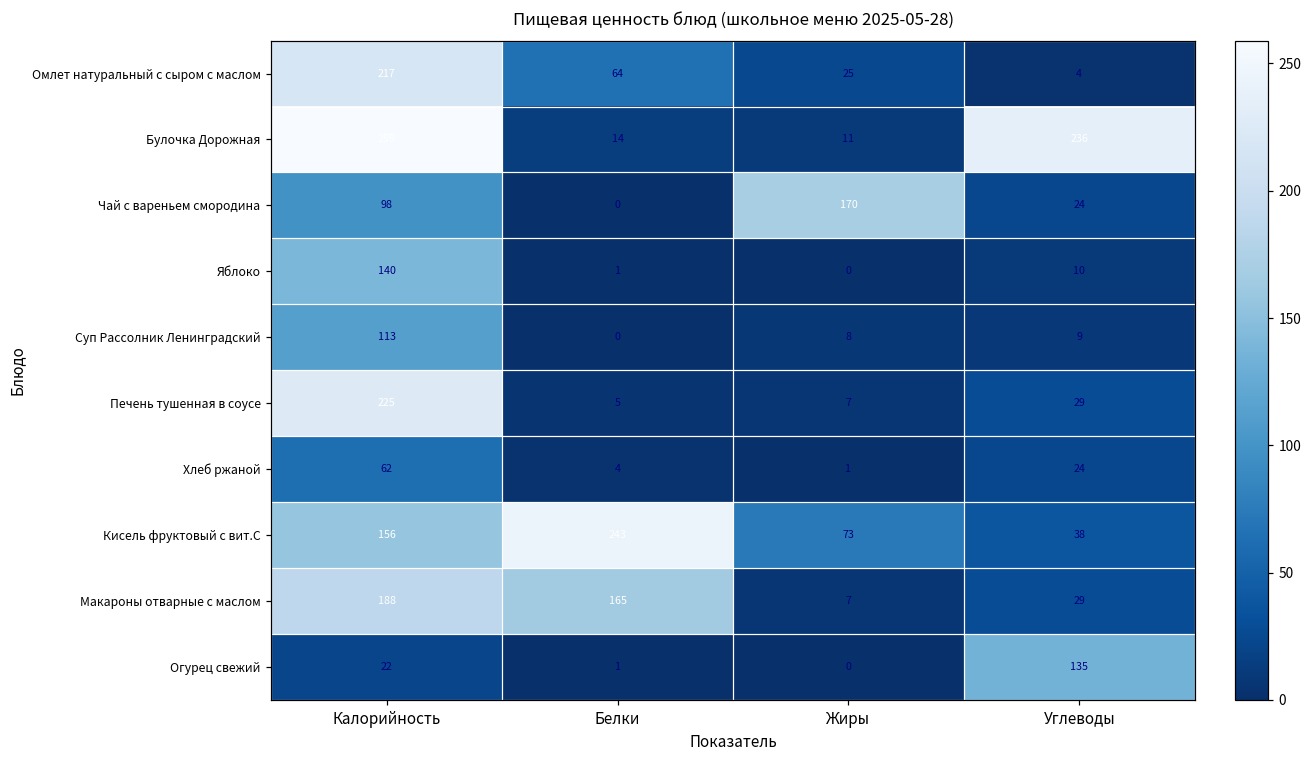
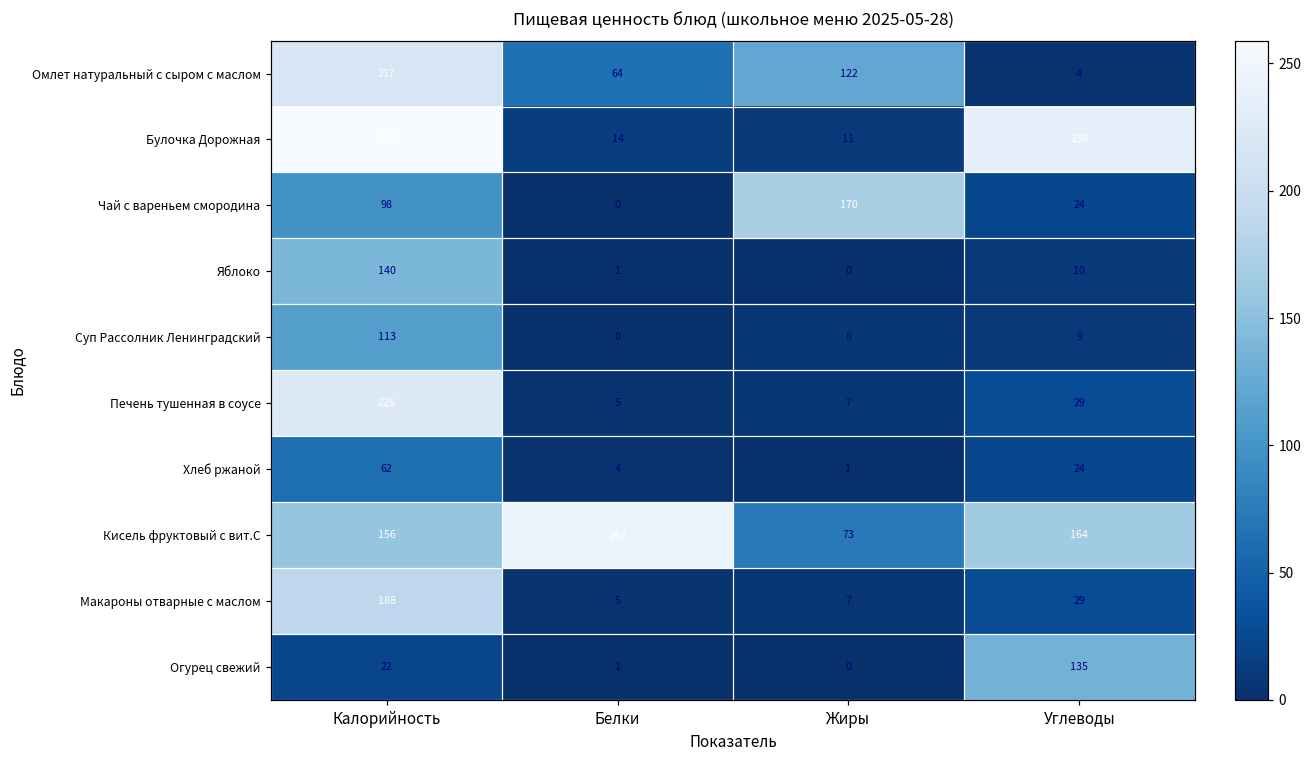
Омлет натуральный с сыром с маслом, Жиры: 25 -> 122
Кисель фруктовый с вит.С, Углеводы: 38 -> 164
Макароны отварные с маслом, Белки: 165 -> 5
